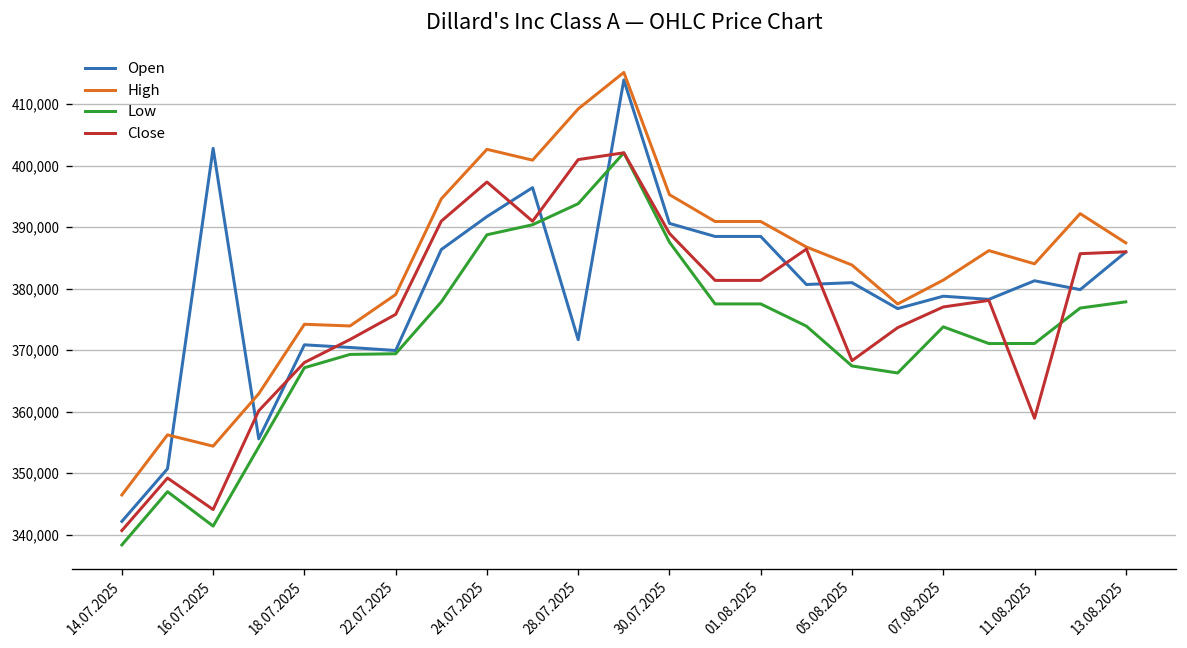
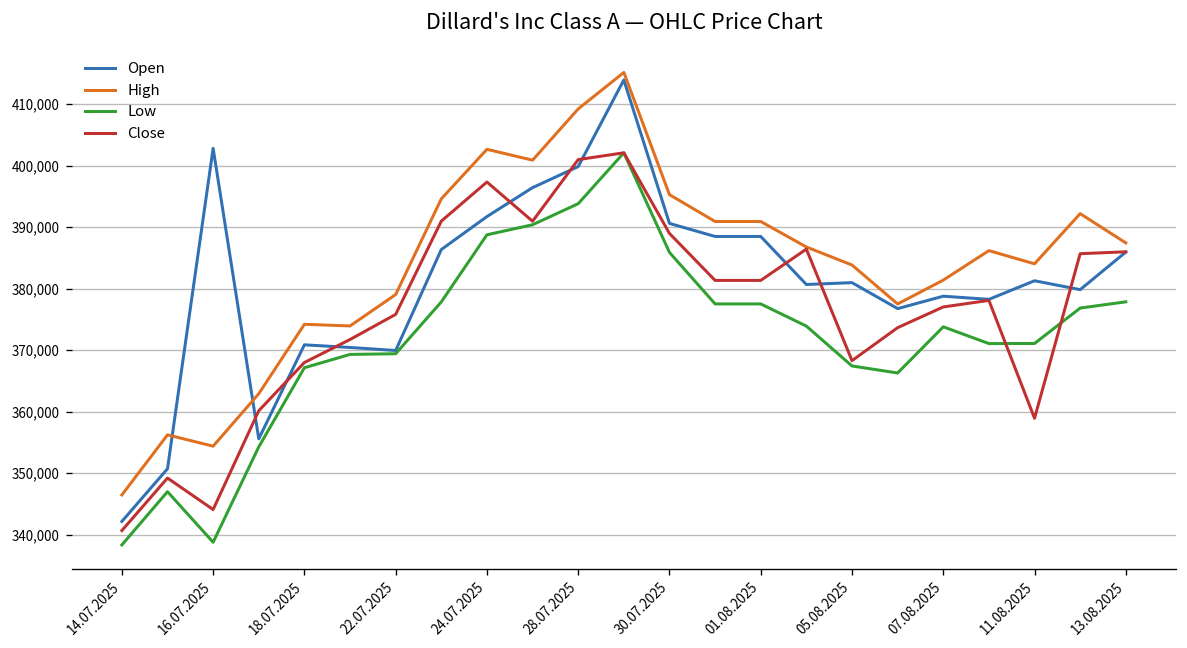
Low, 16.07.2025: 341,000 -> 339,000
Open, 28.07.2025: 372,000 -> 400,000
Low, 30.07.2025: 388,000 -> 386,000
